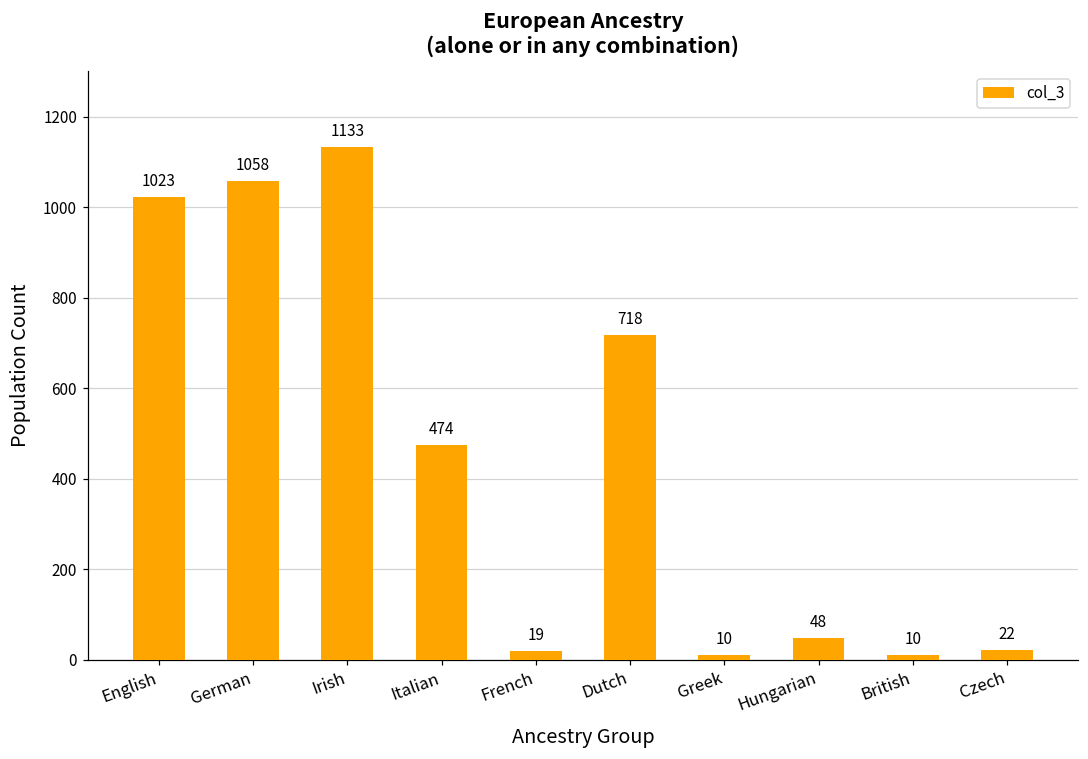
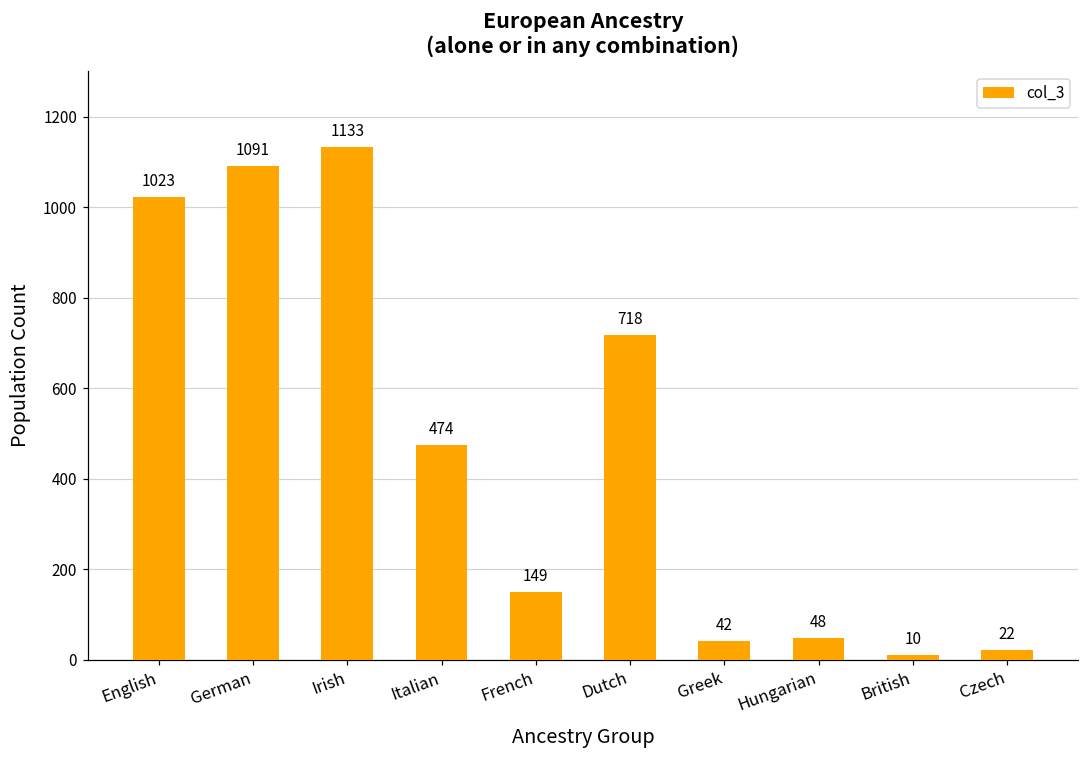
German: 1058 -> 1091
French: 19 -> 149
Greek: 10 -> 42
